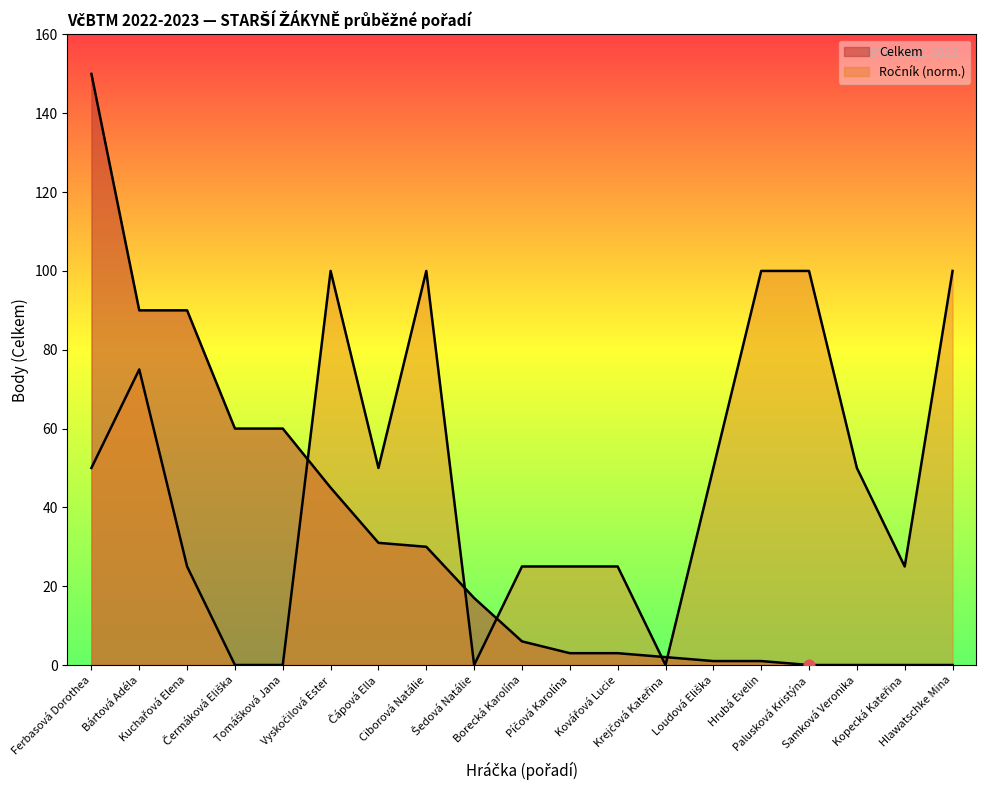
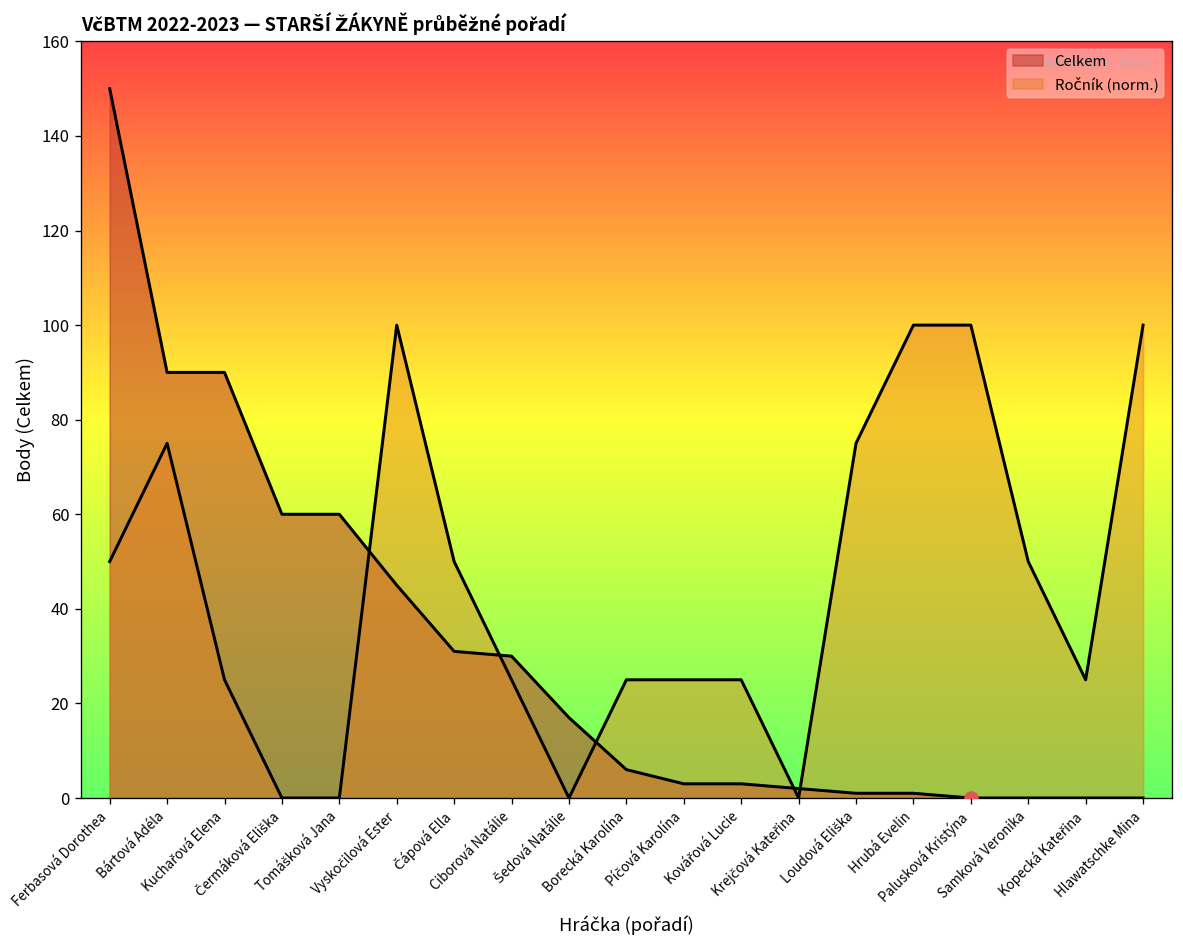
Ročník (norm.), Ciborová Natálie: 100 -> 25
Ročník (norm.), Loudová Eliška: 50 -> 75
